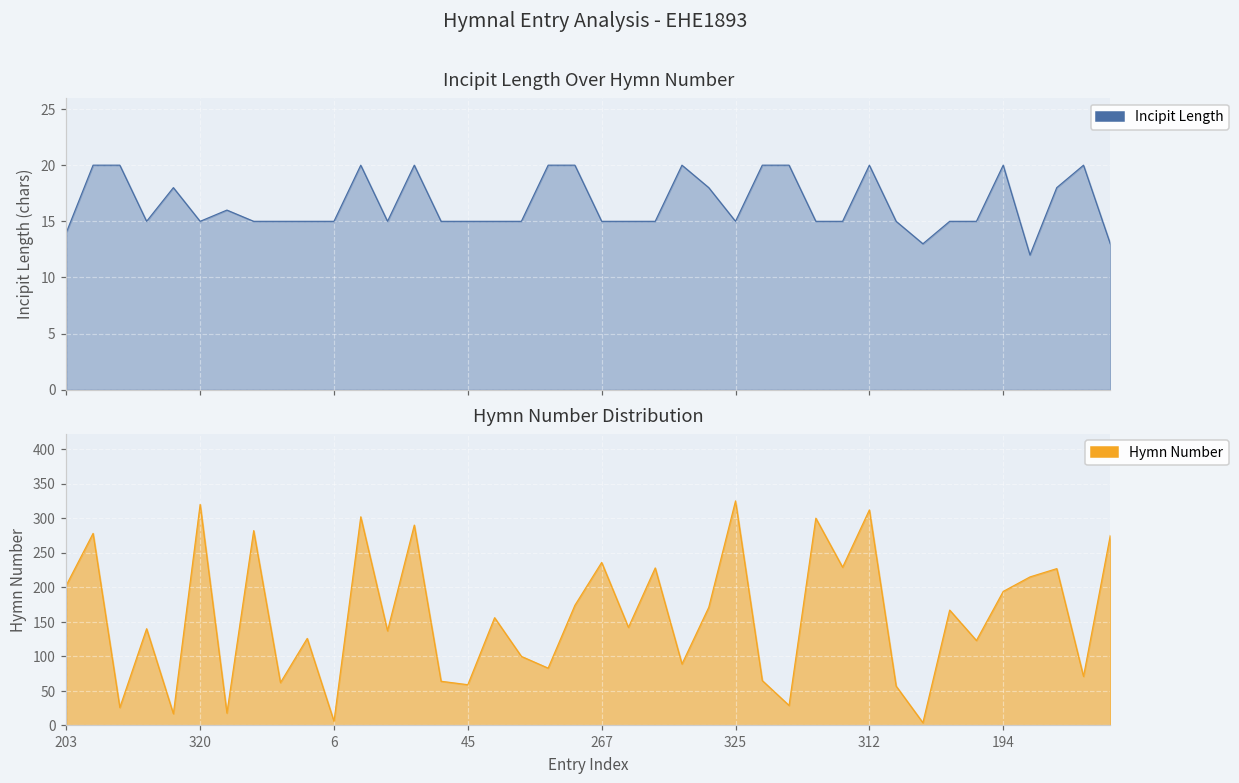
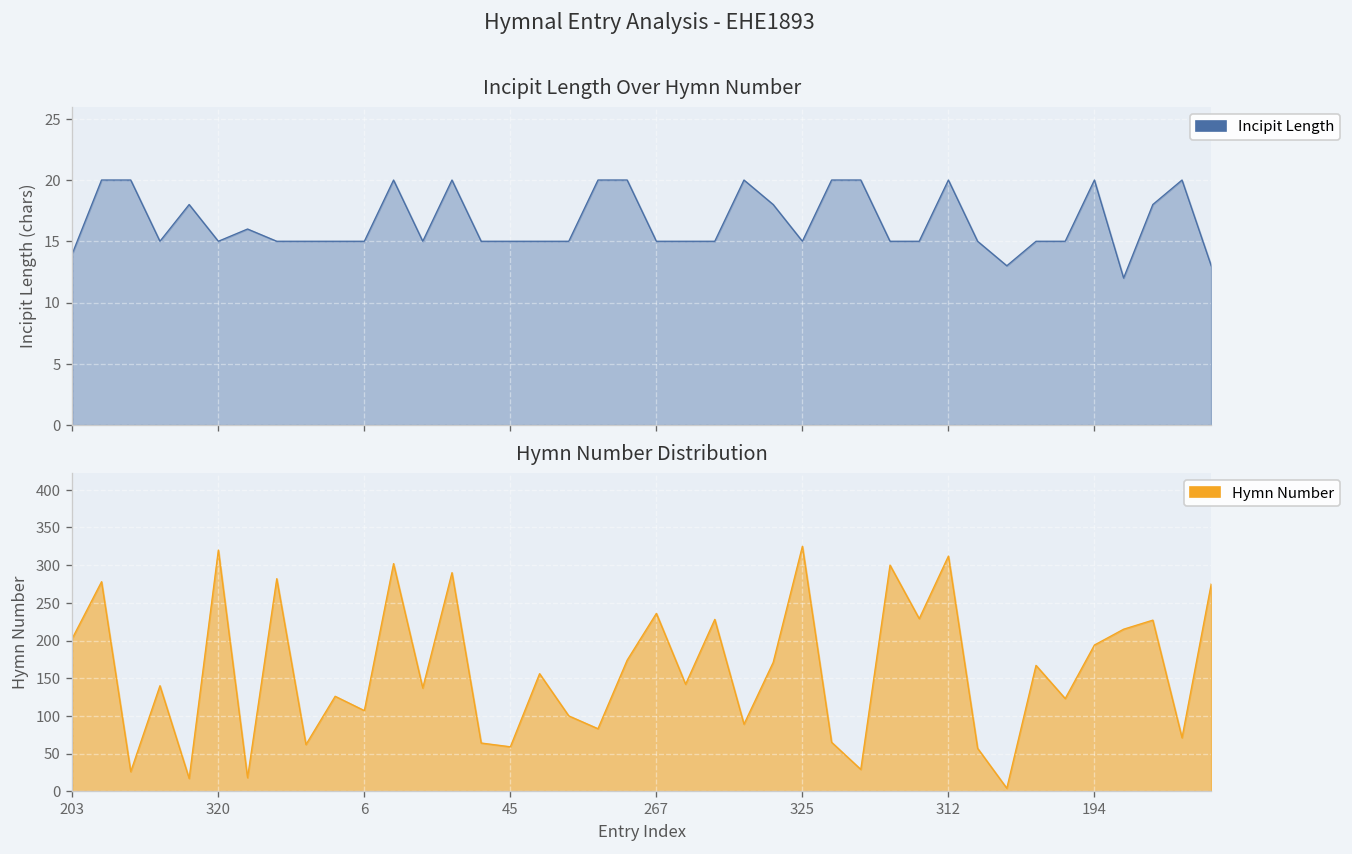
Hymn Number Distribution, 6: 10 -> 110
